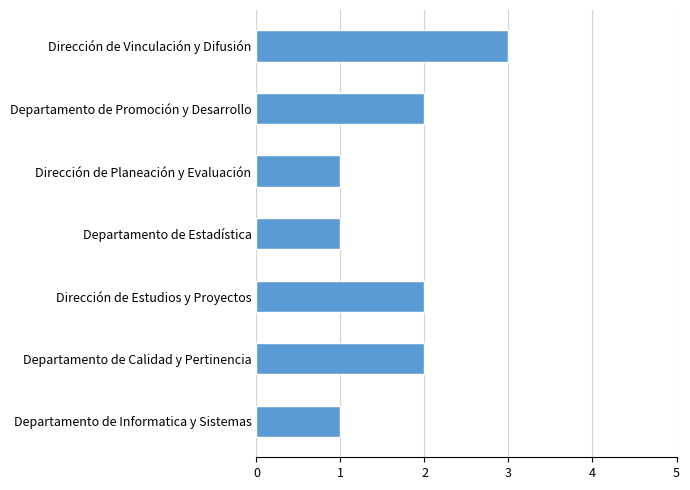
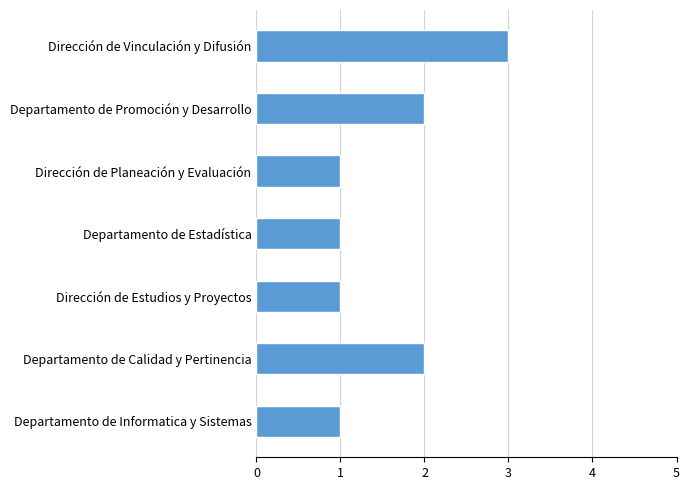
Dirección de Estudios y Proyectos: 2 -> 1
